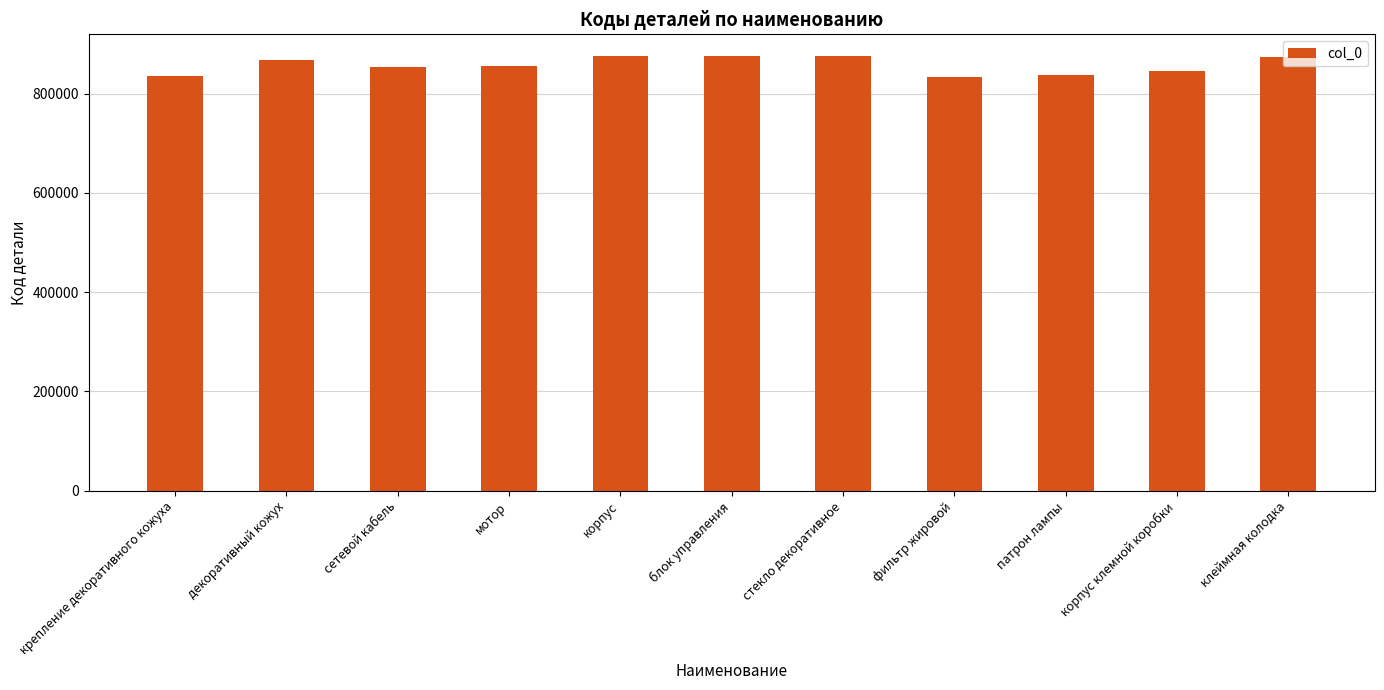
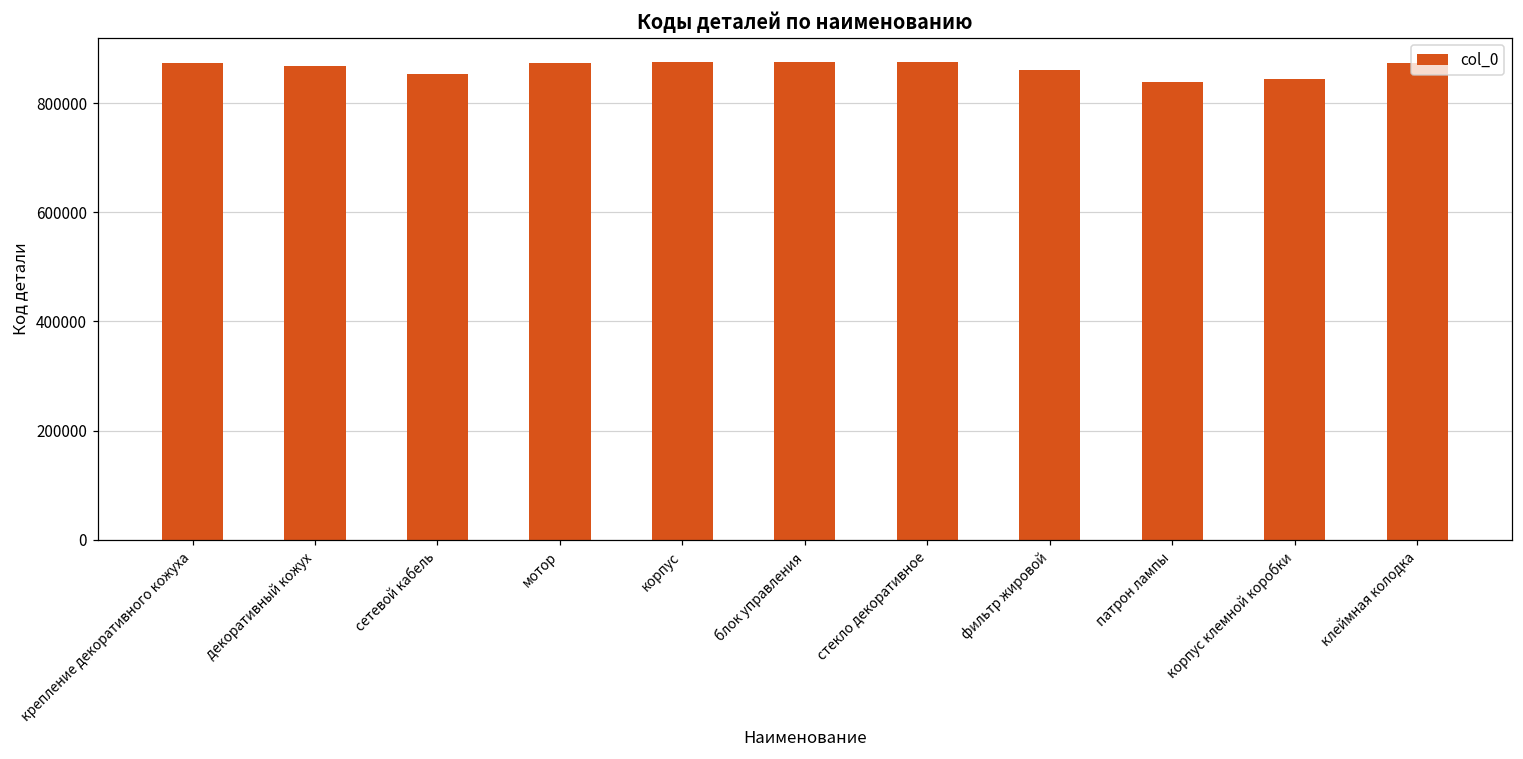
крепление декоративного кожуха: 840000 -> 870000
мотор: 860000 -> 870000
фильтр жировой: 830000 -> 860000
